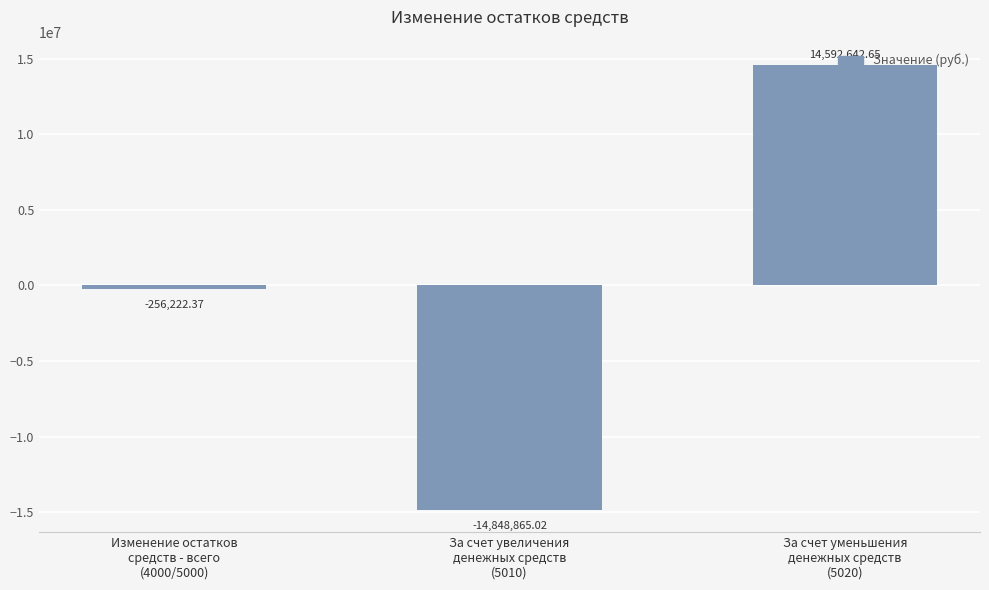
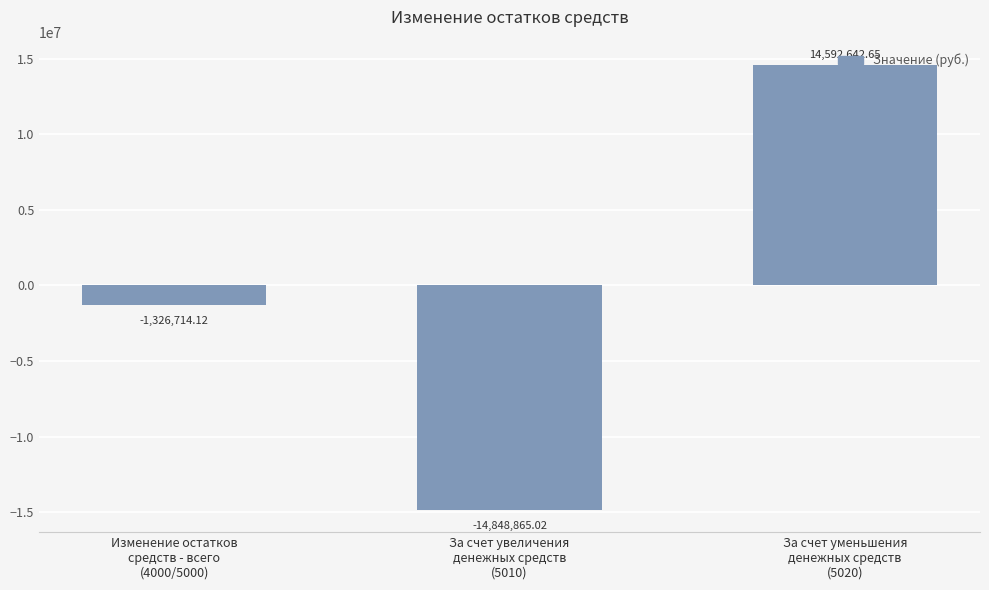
Изменение остатков средств - всего (4000/5000): -256,222.37 -> -1,326,714.12
